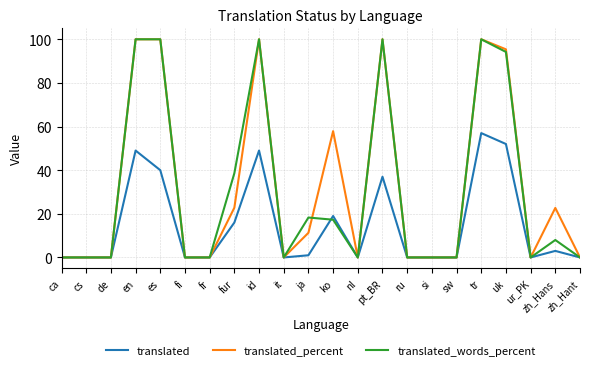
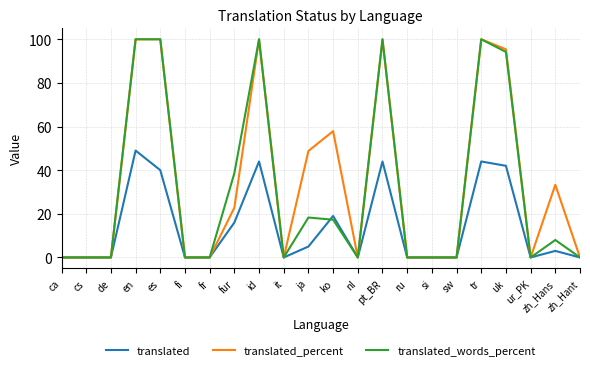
translated, id: 49 -> 44
translated, ja: 1 -> 5
translated_percent, ja: 11 -> 49
translated, pt_BR: 37 -> 44
translated, tr: 57 -> 44
translated, uk: 52 -> 42
translated_percent, zh_Hans: 23 -> 33
